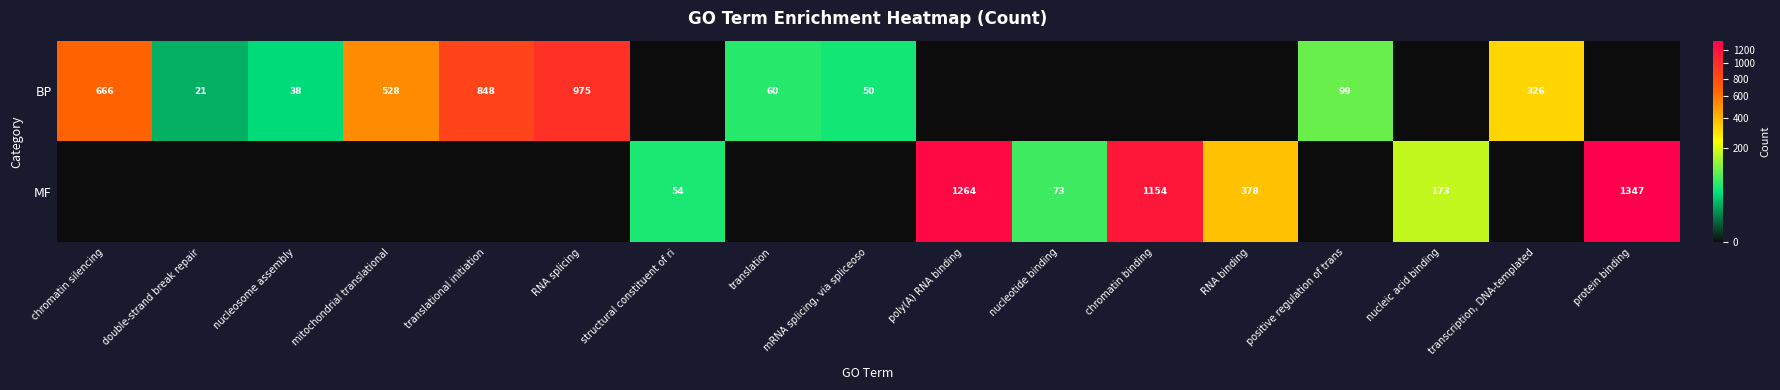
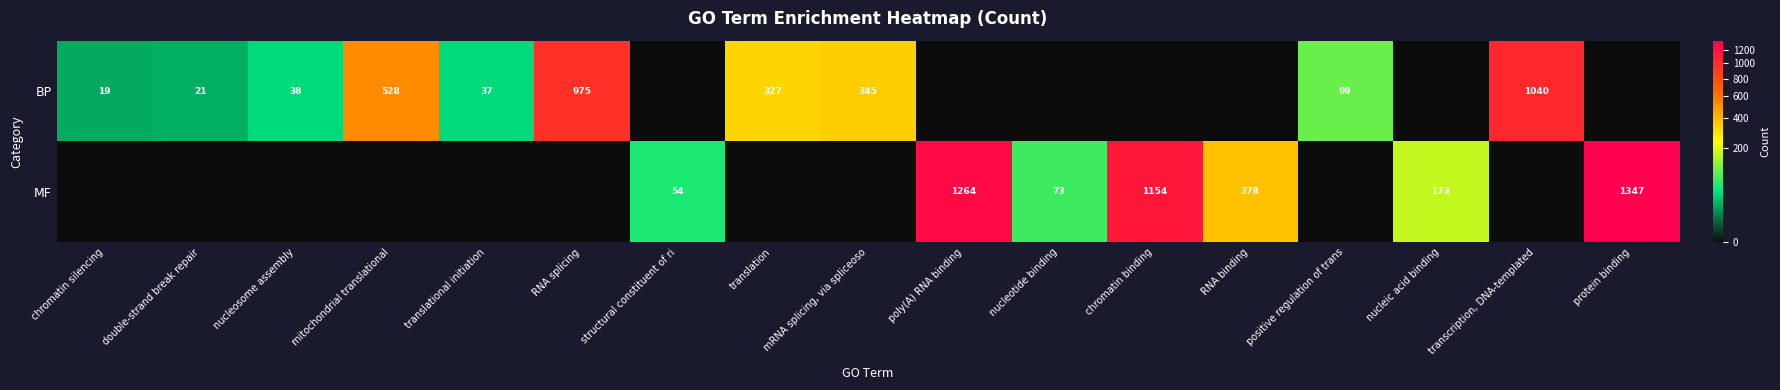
BP, chromatin silencing: 666 -> 19
BP, translational initiation: 848 -> 37
BP, translation: 60 -> 327
BP, mRNA splicing, via spliceoso: 50 -> 345
BP, transcription, DNA-templated: 326 -> 1040
